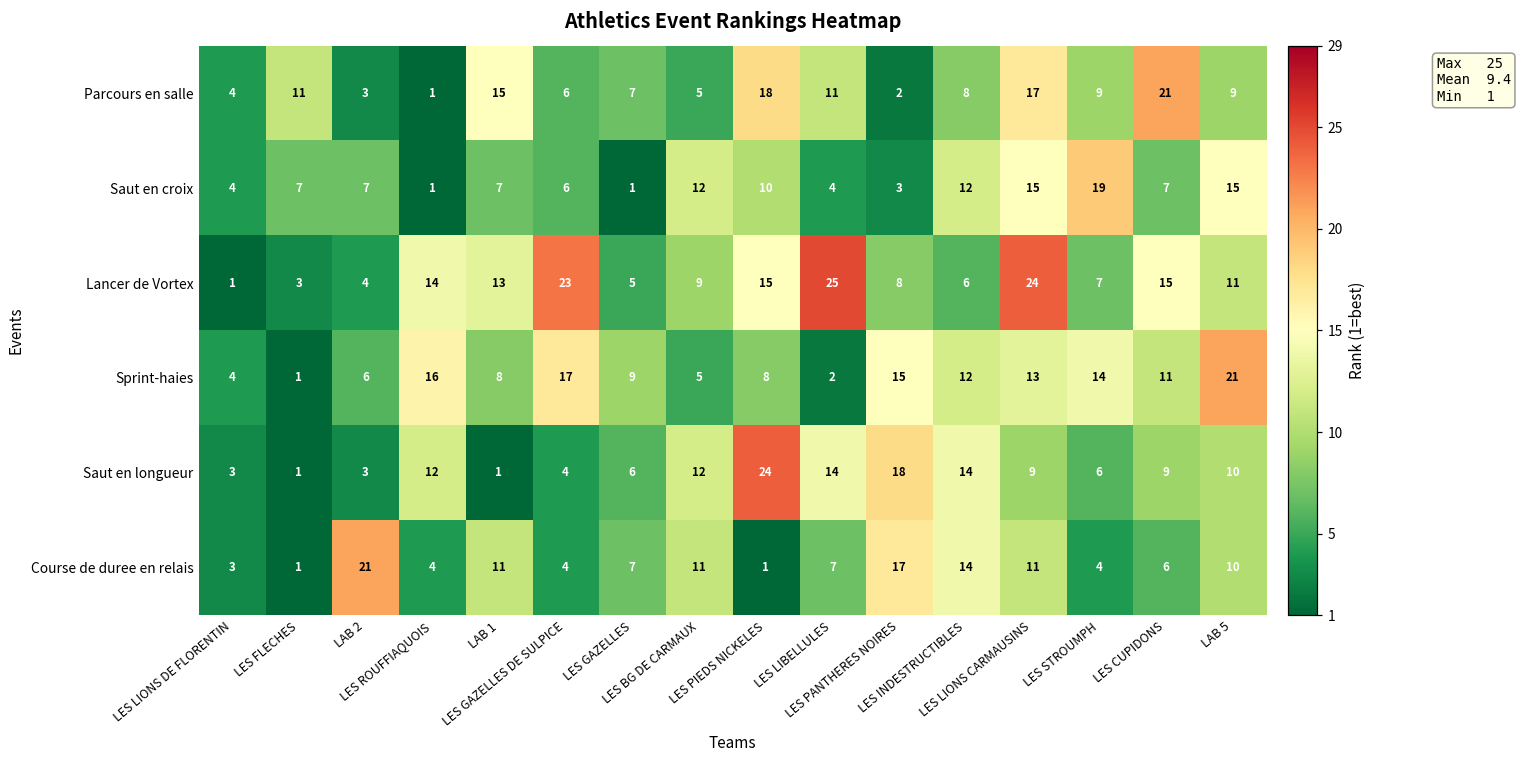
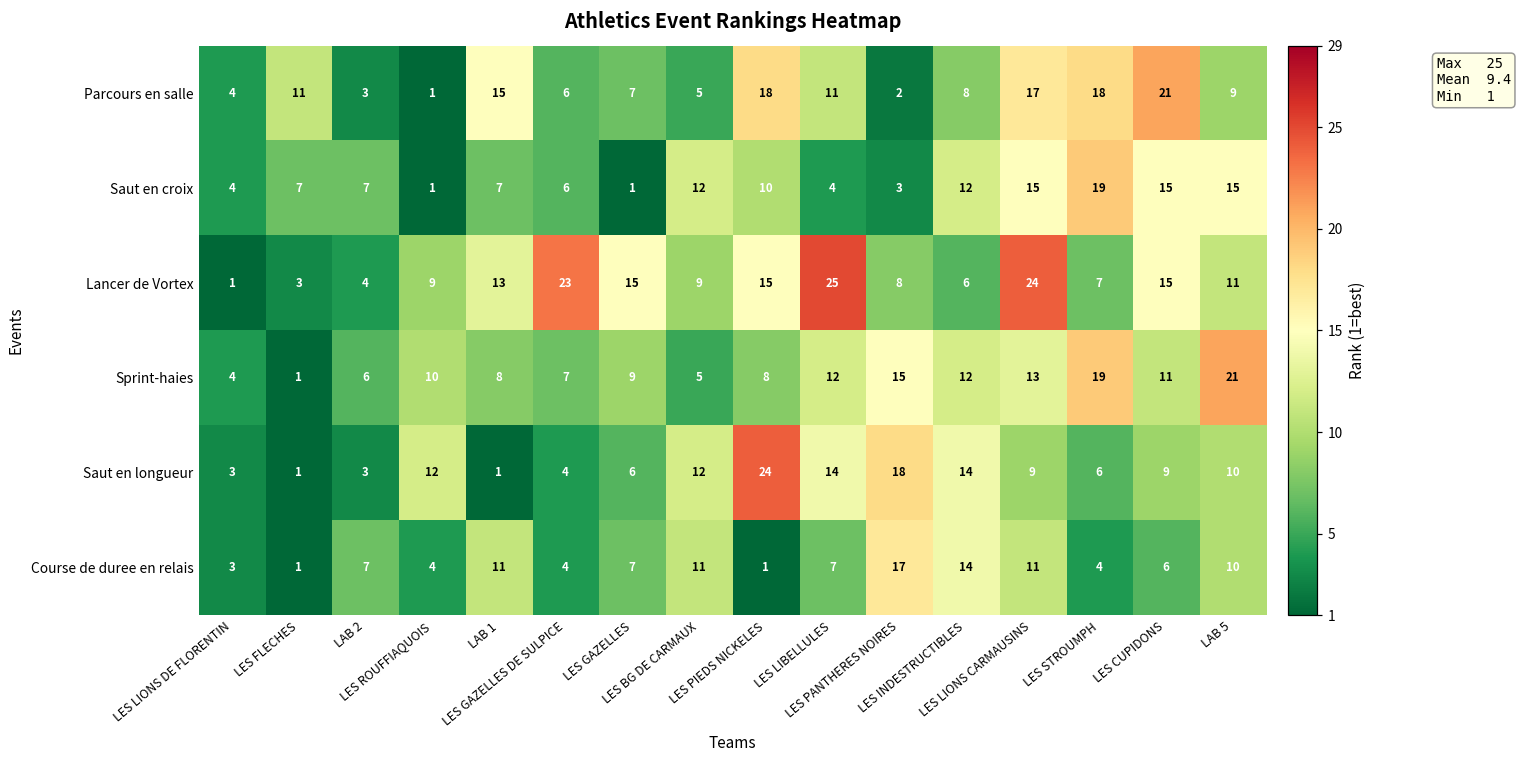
Parcours en salle, LES STROUMPH: 9 -> 18
Saut en croix, LES CUPIDONS: 7 -> 15
Lancer de Vortex, LES ROUFFIAQUOIS: 14 -> 9
Lancer de Vortex, LES GAZELLES: 5 -> 15
Sprint-haies, LES ROUFFIAQUOIS: 16 -> 10
Sprint-haies, LES GAZELLES DE SULPICE: 17 -> 7
Sprint-haies, LES LIBELLULES: 2 -> 12
Sprint-haies, LES STROUMPH: 14 -> 19
Course de duree en relais, LAB 2: 21 -> 7
